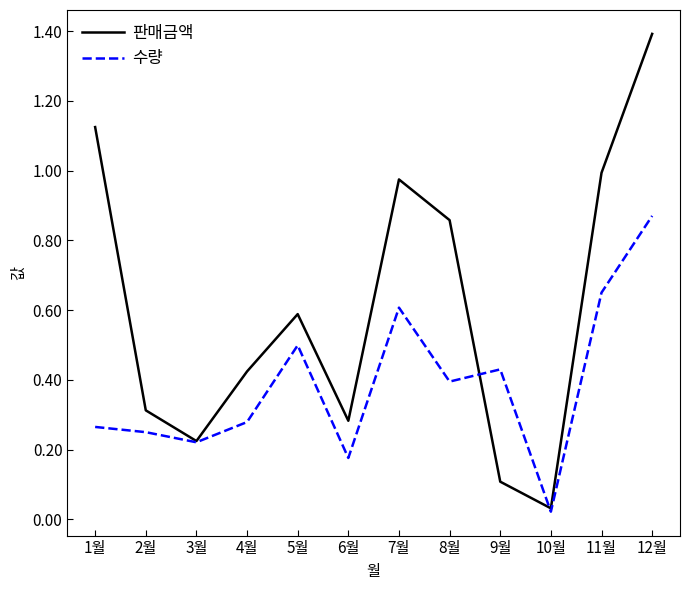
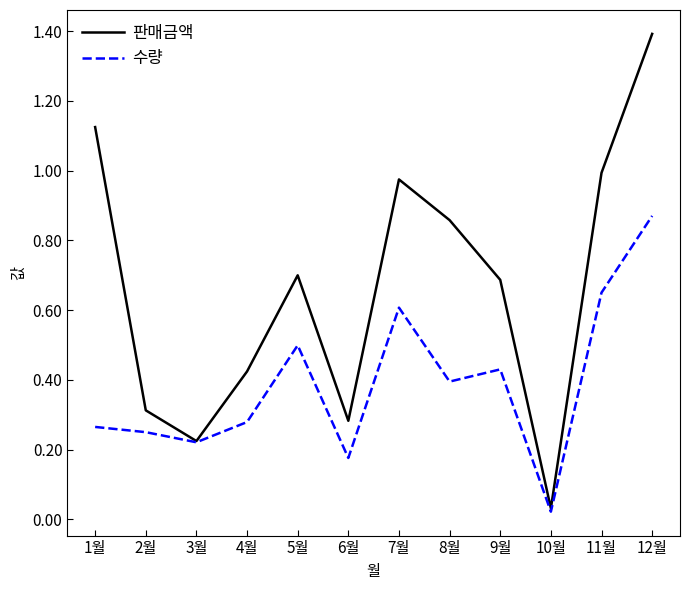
판매금액, 5월: 0.59 -> 0.70
판매금액, 9월: 0.11 -> 0.69
